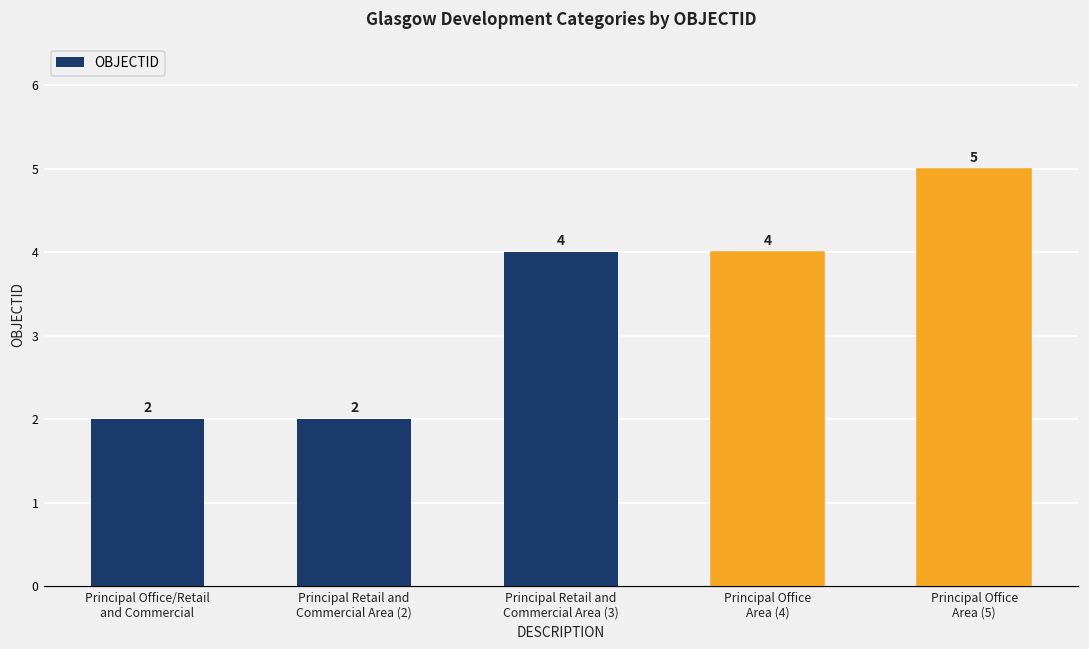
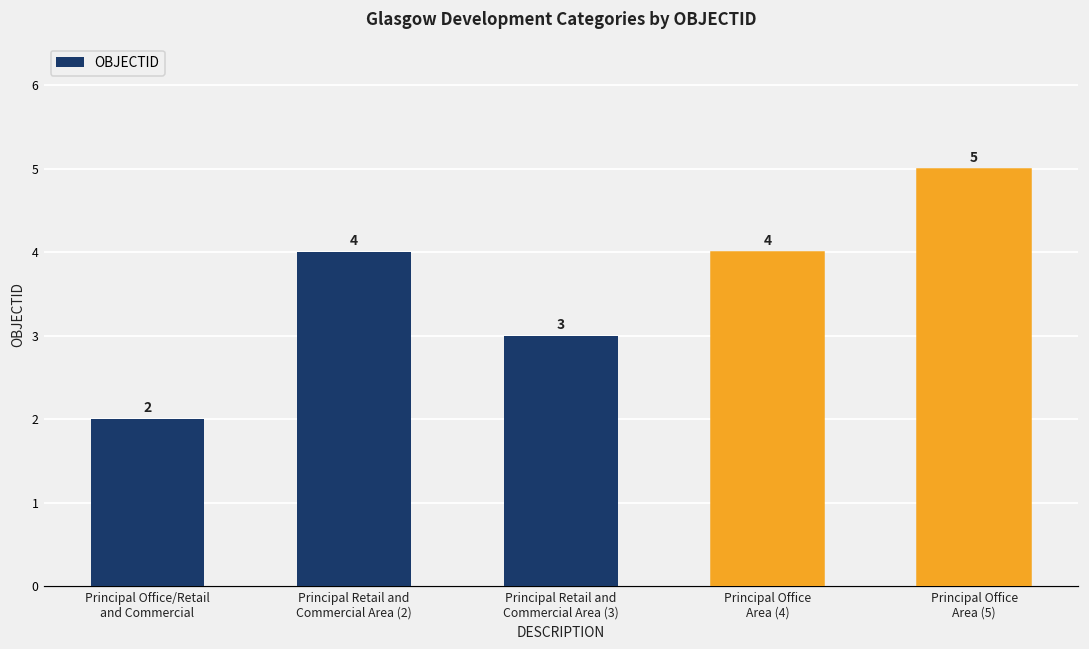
Principal Retail and Commercial Area (2): 2 -> 4
Principal Retail and Commercial Area (3): 4 -> 3
